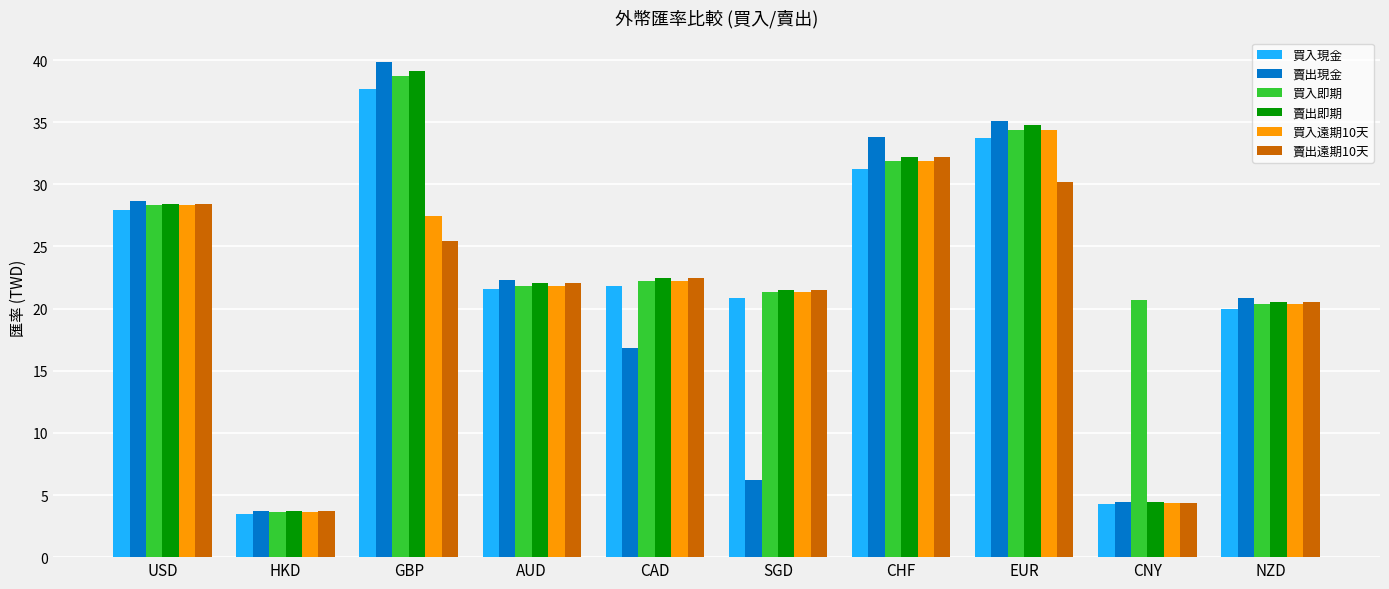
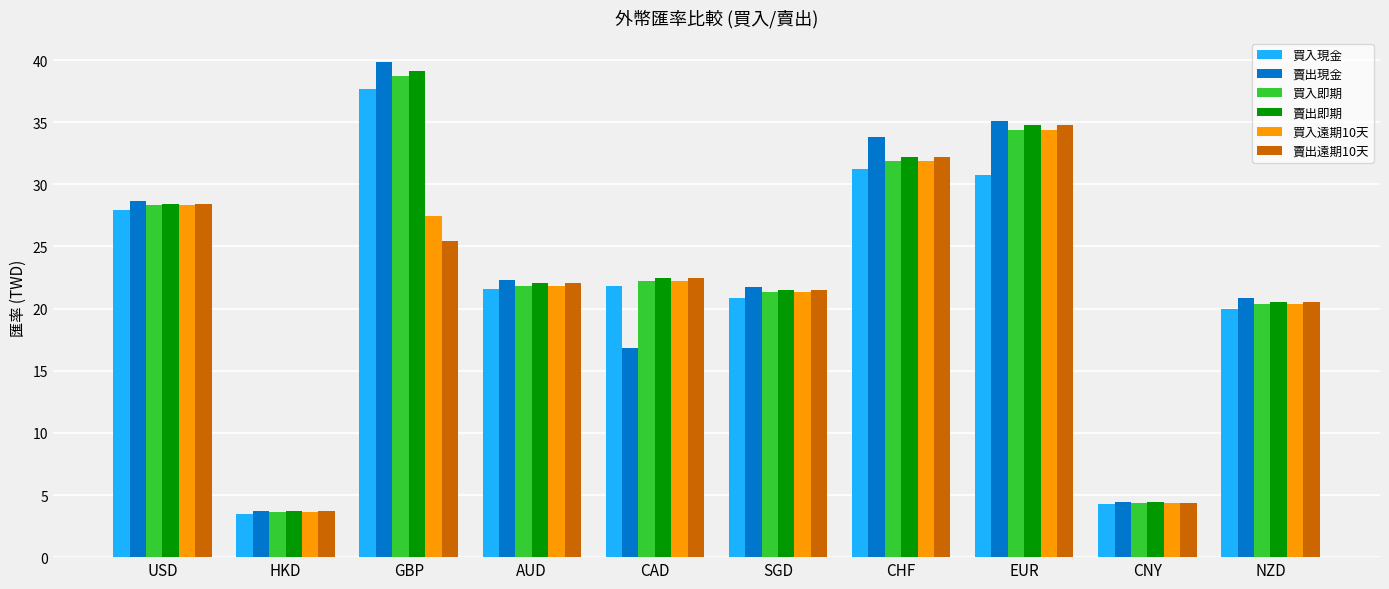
賣出現金, SGD: 6.2 -> 21.7
買入現金, EUR: 33.7 -> 30.8
賣出遠期10天, EUR: 30.2 -> 34.8
買入即期, CNY: 20.7 -> 4.3
